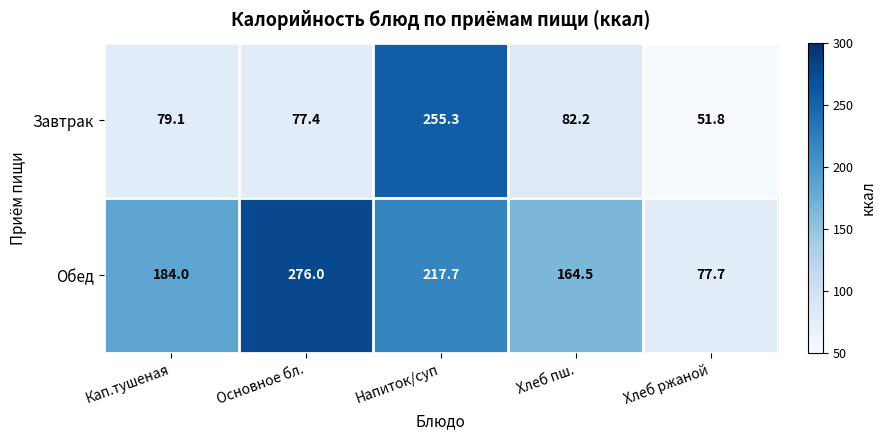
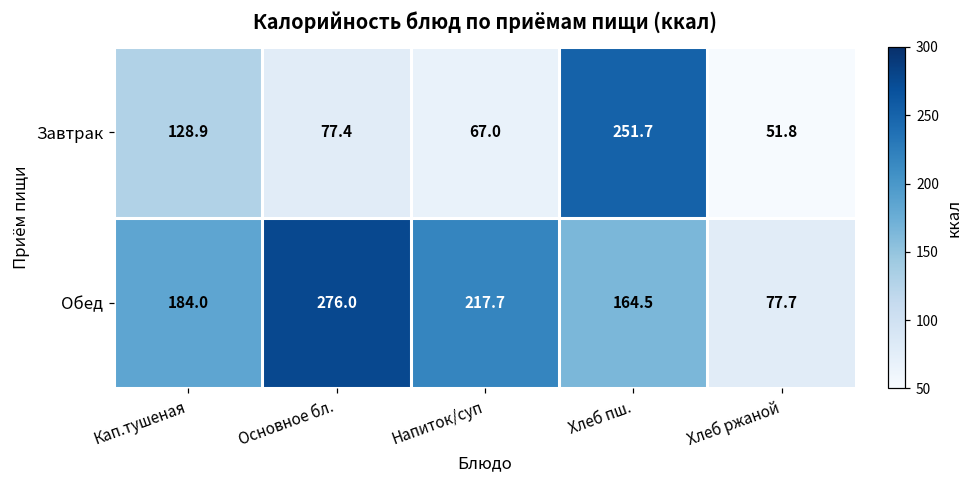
Завтрак, Кап.тушеная: 79.1 -> 128.9
Завтрак, Напиток/суп: 255.3 -> 67.0
Завтрак, Хлеб пш.: 82.2 -> 251.7
